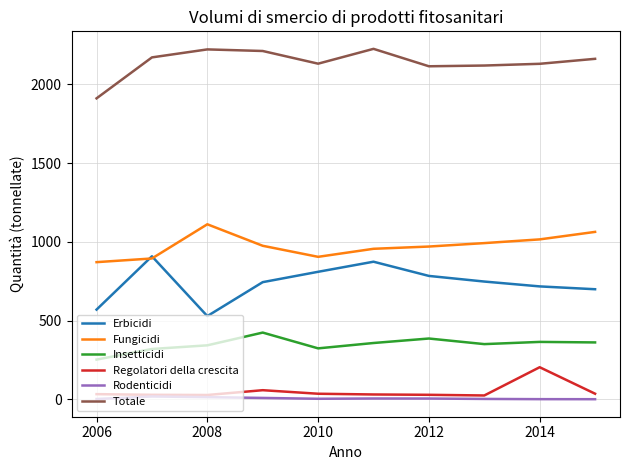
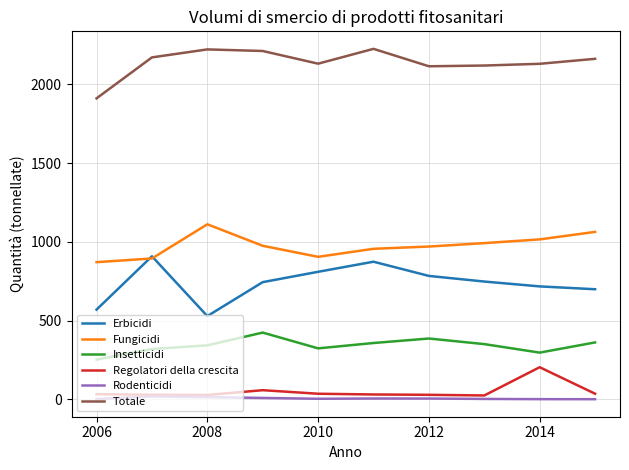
Insetticidi, 2014: 370 -> 300
